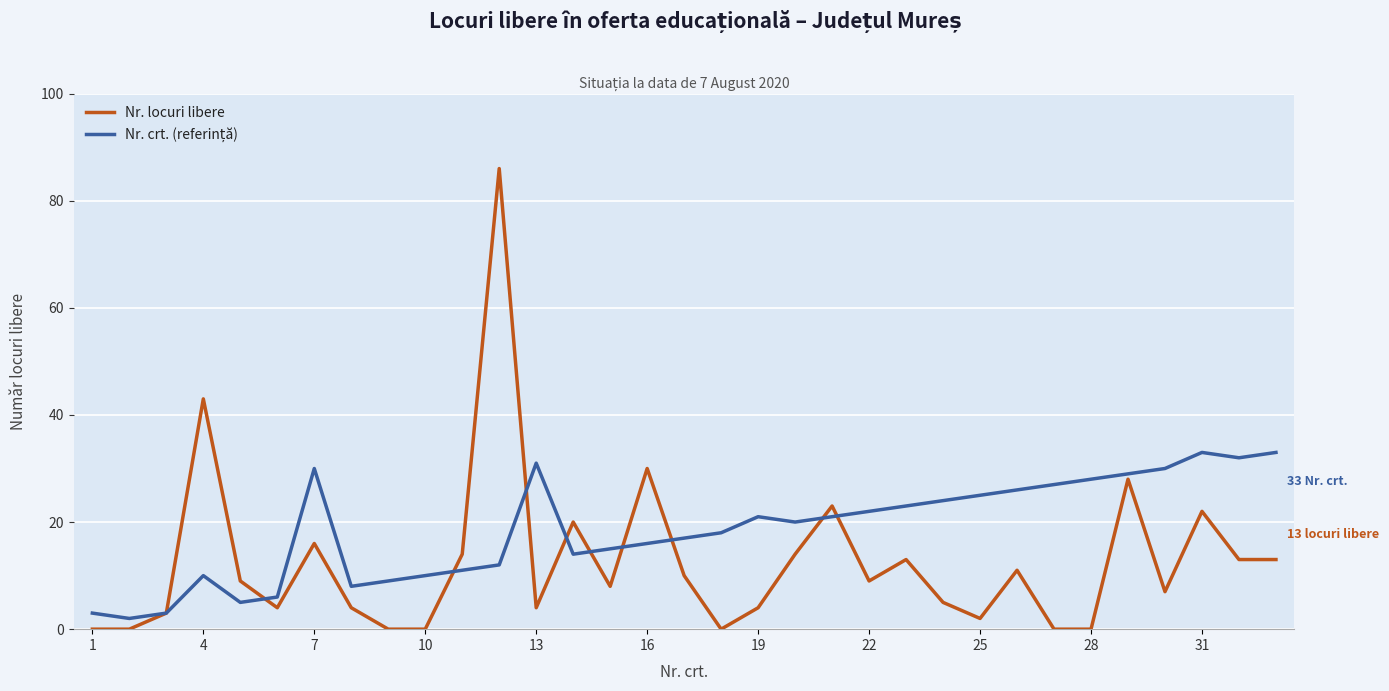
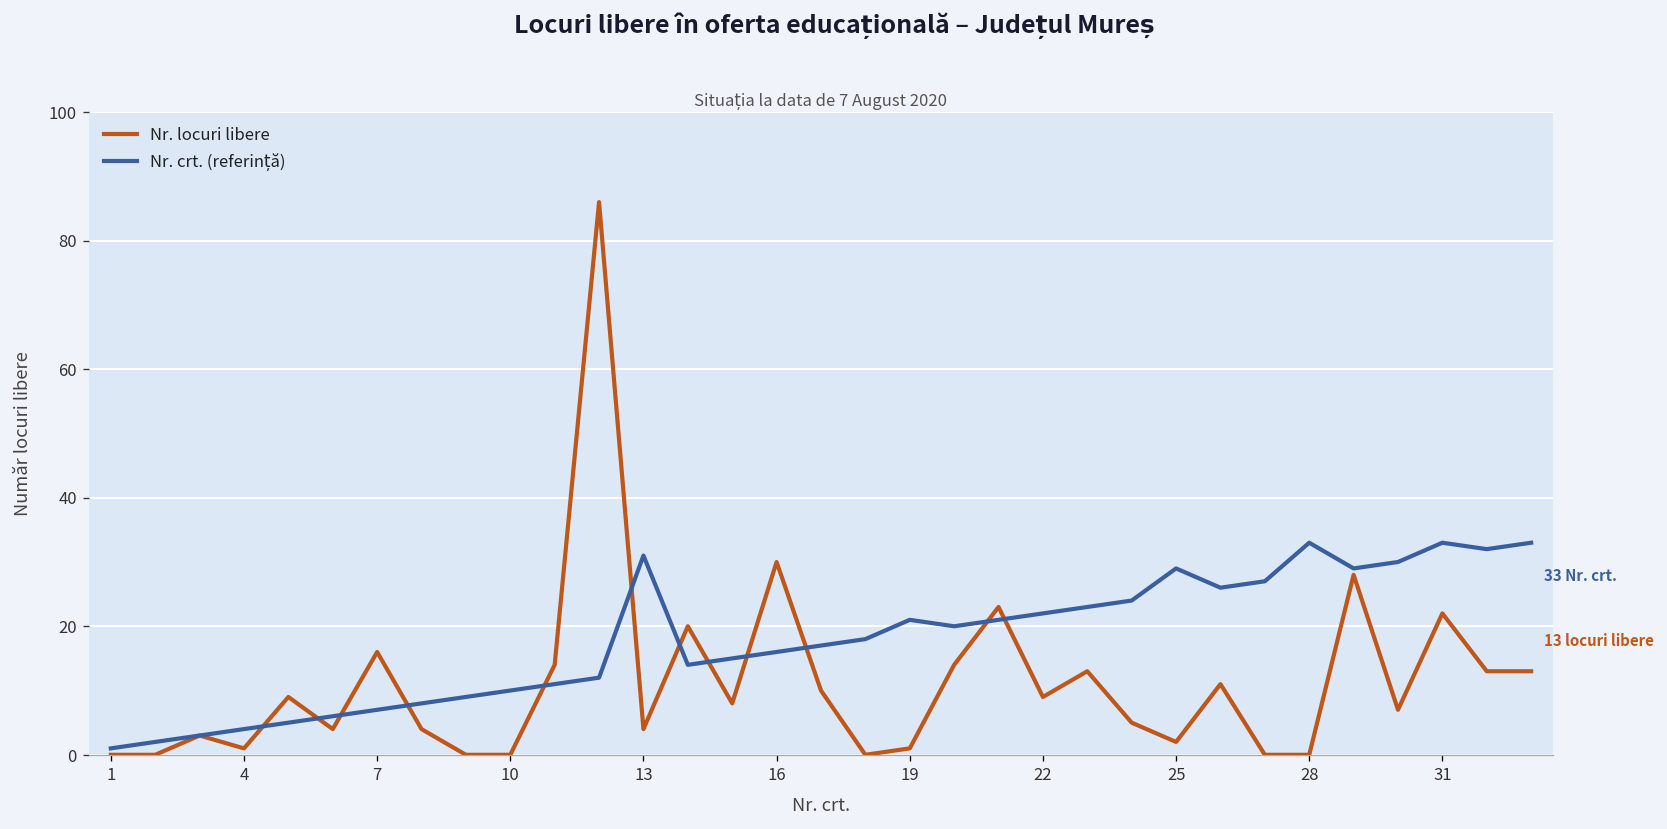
Nr. crt. (referință), 1: 3 -> 1
Nr. locuri libere, 4: 43 -> 1
Nr. crt. (referință), 4: 10 -> 4
Nr. crt. (referință), 7: 30 -> 7
Nr. locuri libere, 19: 4 -> 1
Nr. crt. (referință), 25: 25 -> 29
Nr. crt. (referință), 28: 28 -> 33
